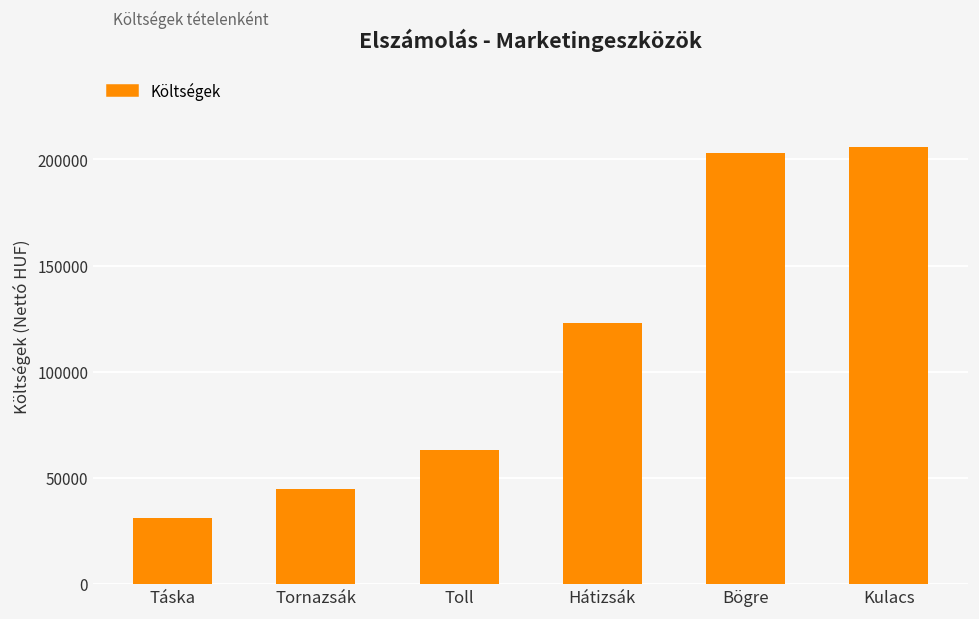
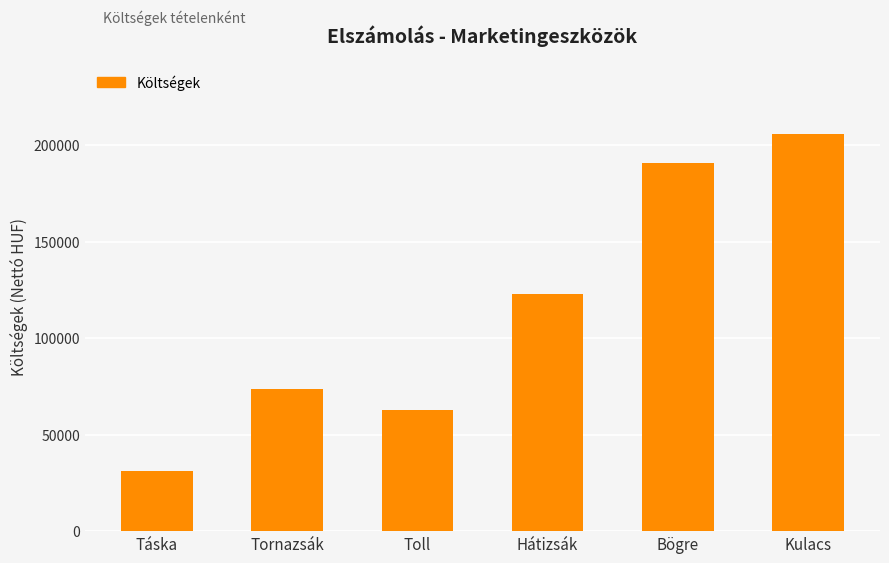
Tornazsák: 45000 -> 74000
Bögre: 203000 -> 191000
